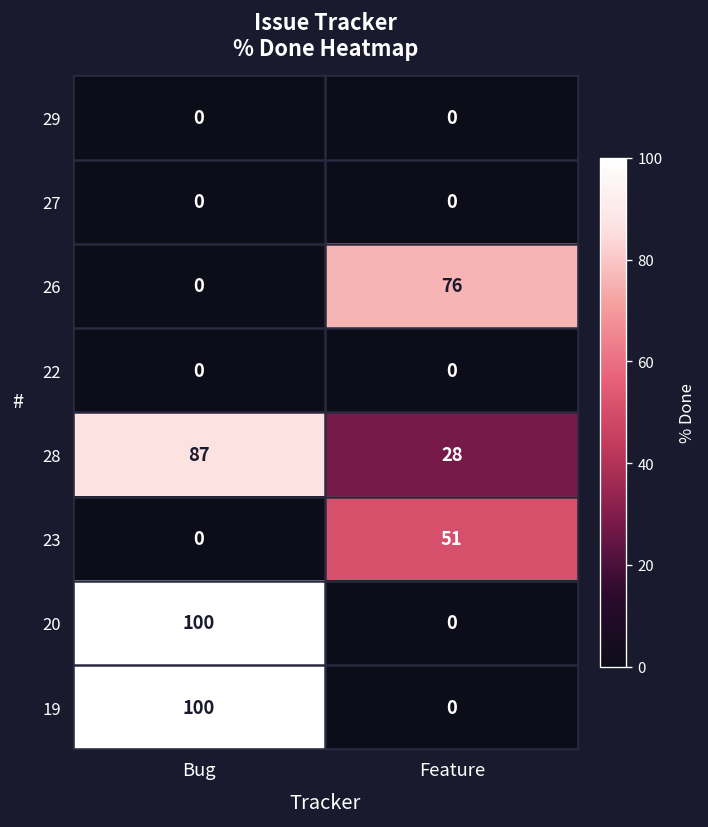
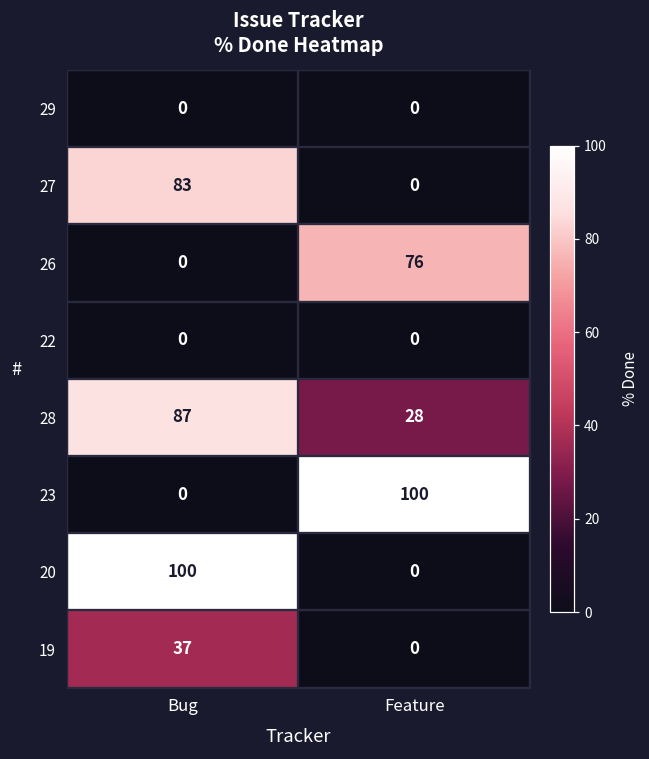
27, Bug: 0 -> 83
23, Feature: 51 -> 100
19, Bug: 100 -> 37
